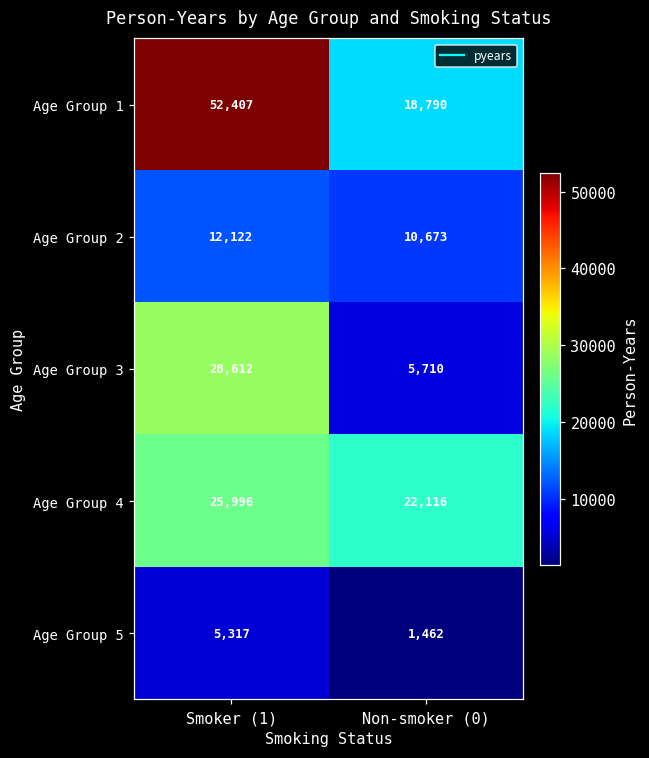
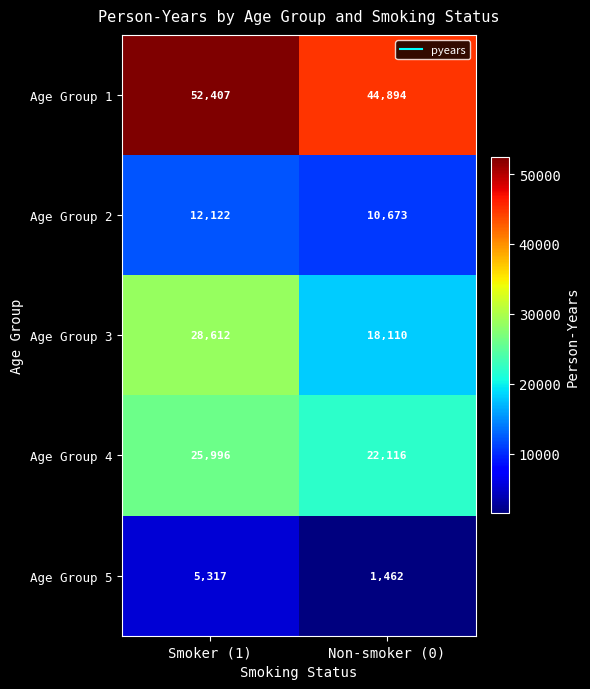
Age Group 1, Non-smoker (0): 18,790 -> 44,894
Age Group 3, Non-smoker (0): 5,710 -> 18,110
